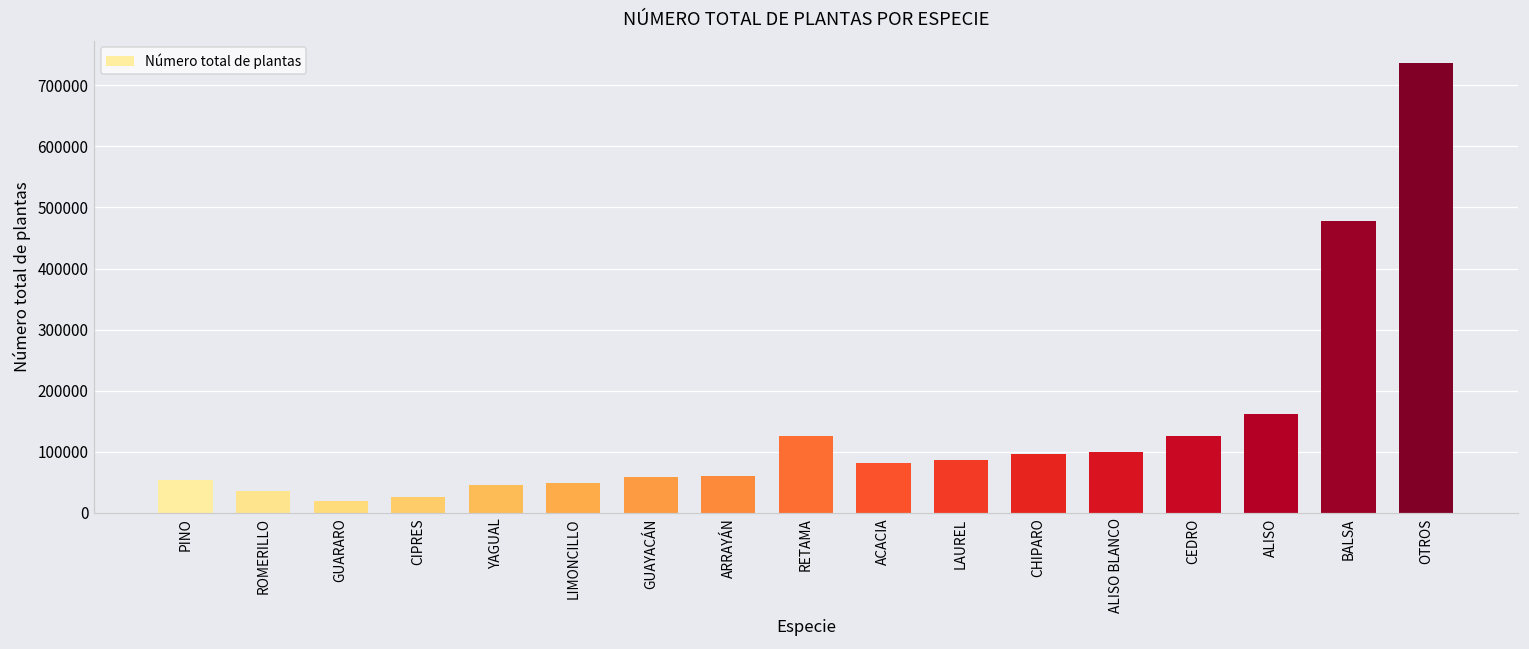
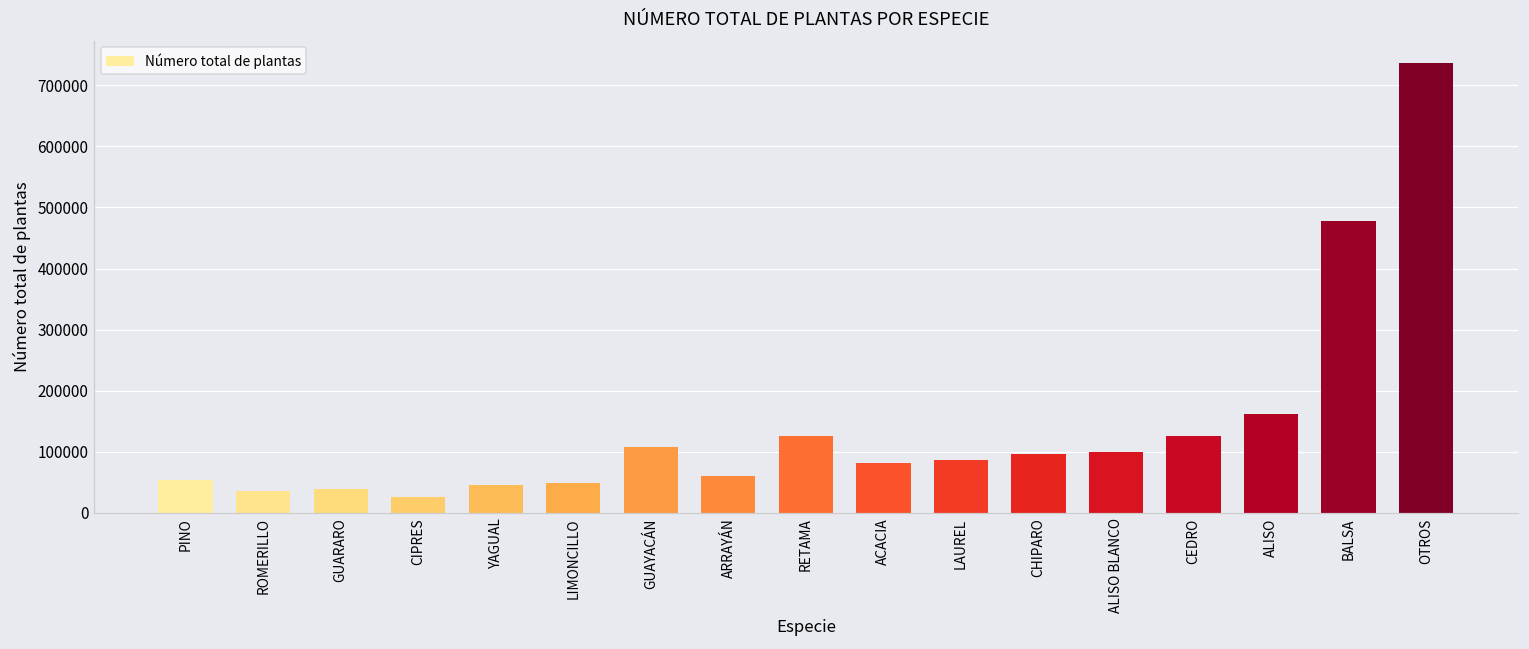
GUARARO: 20000 -> 40000
GUAYACÁN: 60000 -> 110000
